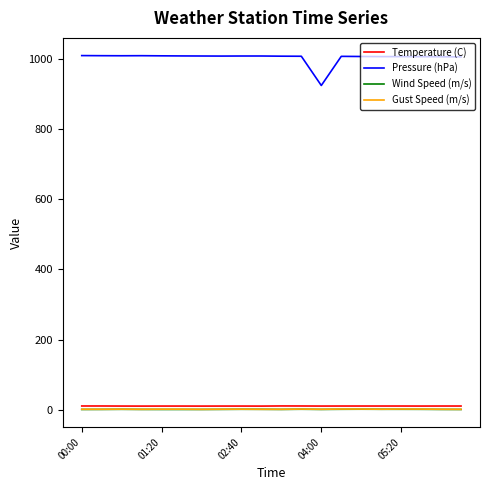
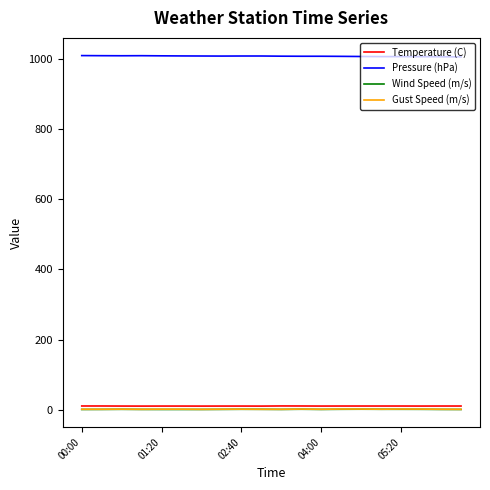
Pressure (hPa), 04:00: 920 -> 1010
